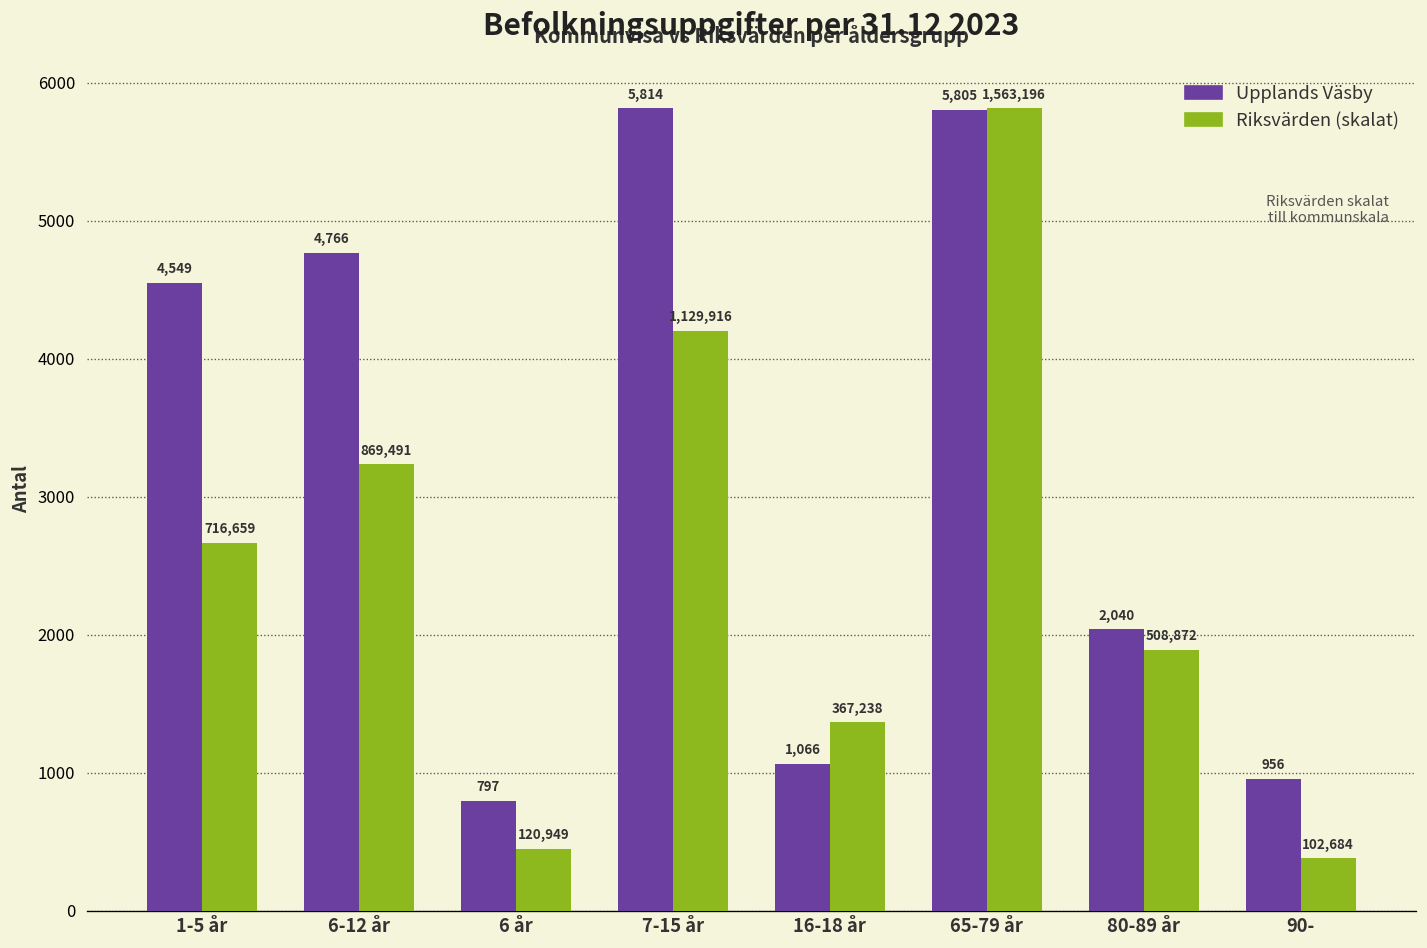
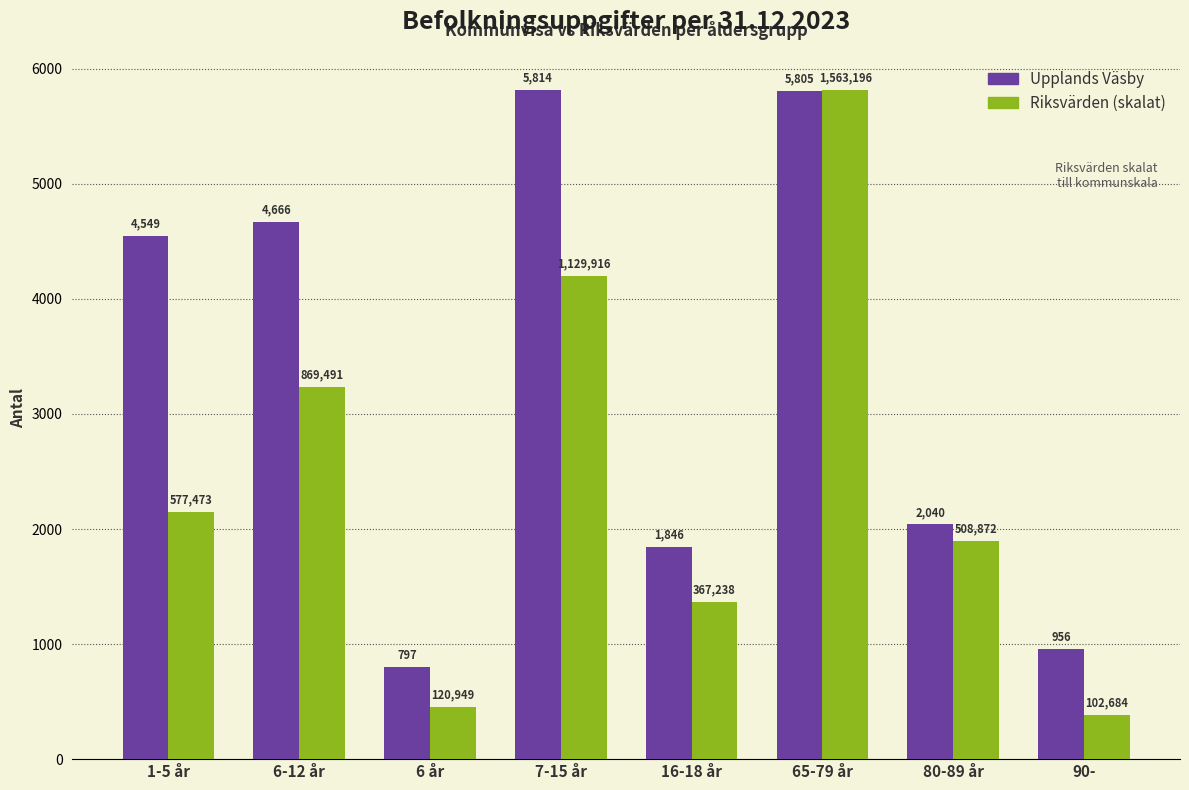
Riksvärden (skalat), 1-5 år: 716,659 -> 577,473
Upplands Väsby, 6-12 år: 4,766 -> 4,666
Upplands Väsby, 16-18 år: 1,066 -> 1,846
